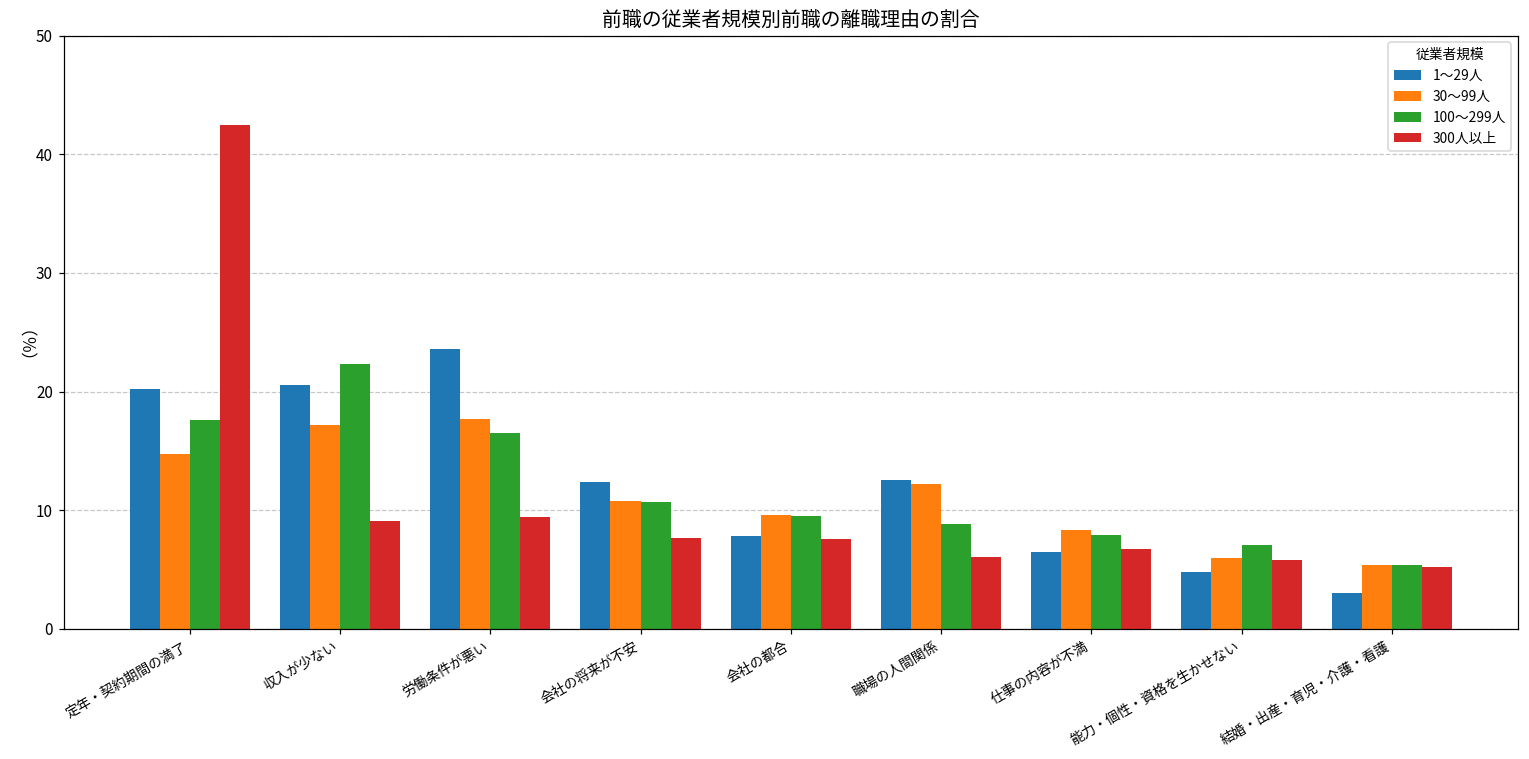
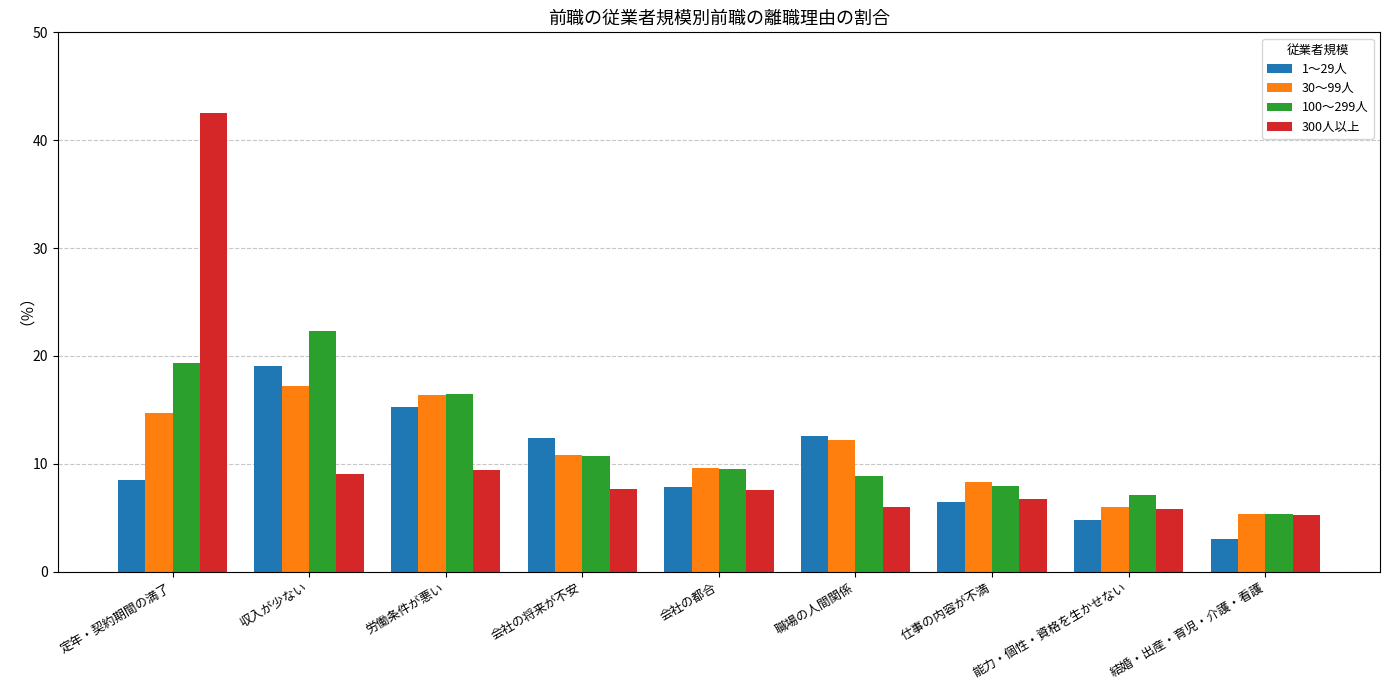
1～29人, 定年・契約期間の満了: 20.2 -> 8.5
100～299人, 定年・契約期間の満了: 17.6 -> 19.4
1～29人, 収入が少ない: 20.5 -> 19.1
1～29人, 労働条件が悪い: 23.6 -> 15.3
30～99人, 労働条件が悪い: 17.7 -> 16.3
